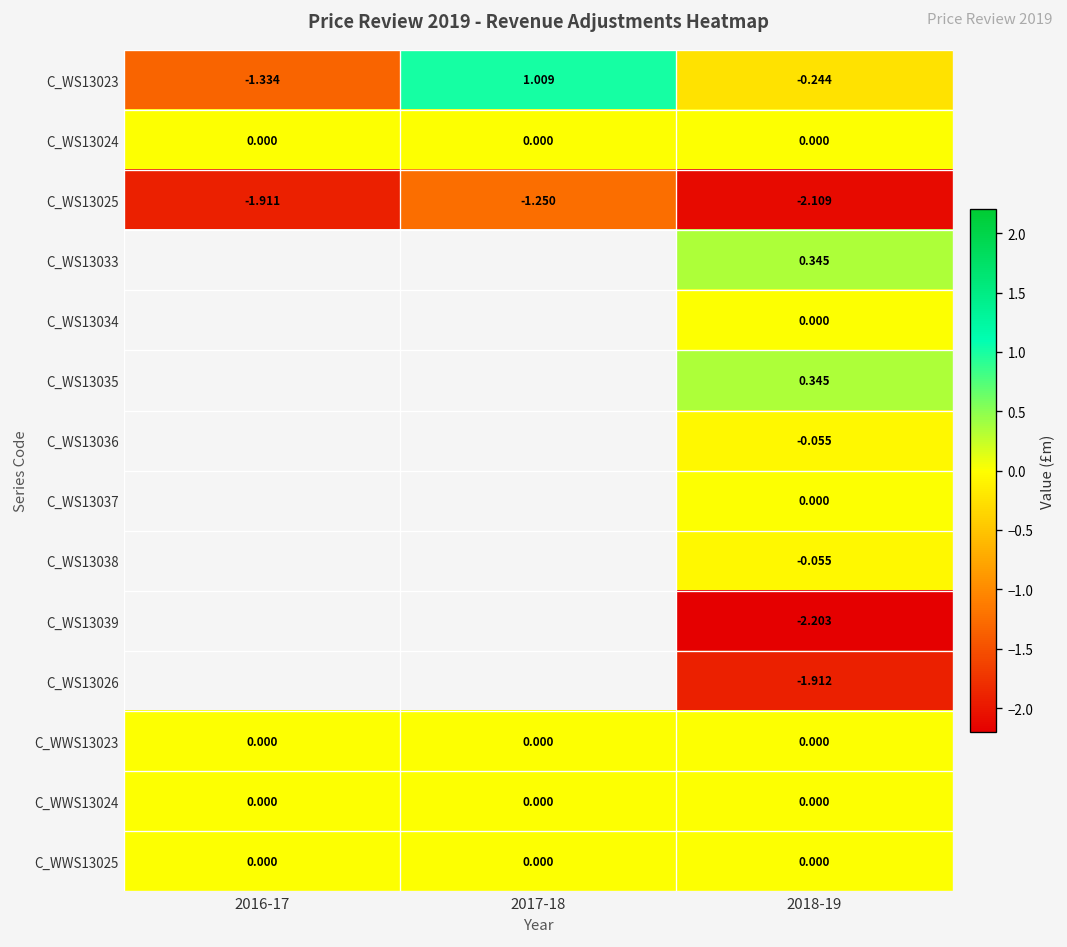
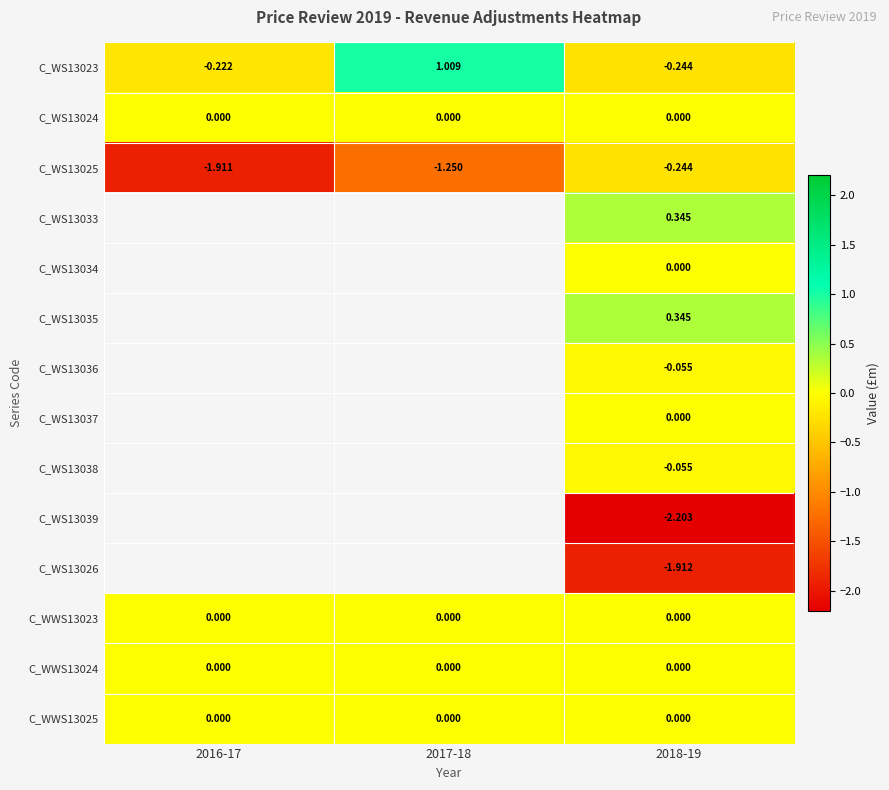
C_WS13023, 2016-17: -1.334 -> -0.222
C_WS13025, 2018-19: -2.109 -> -0.244
